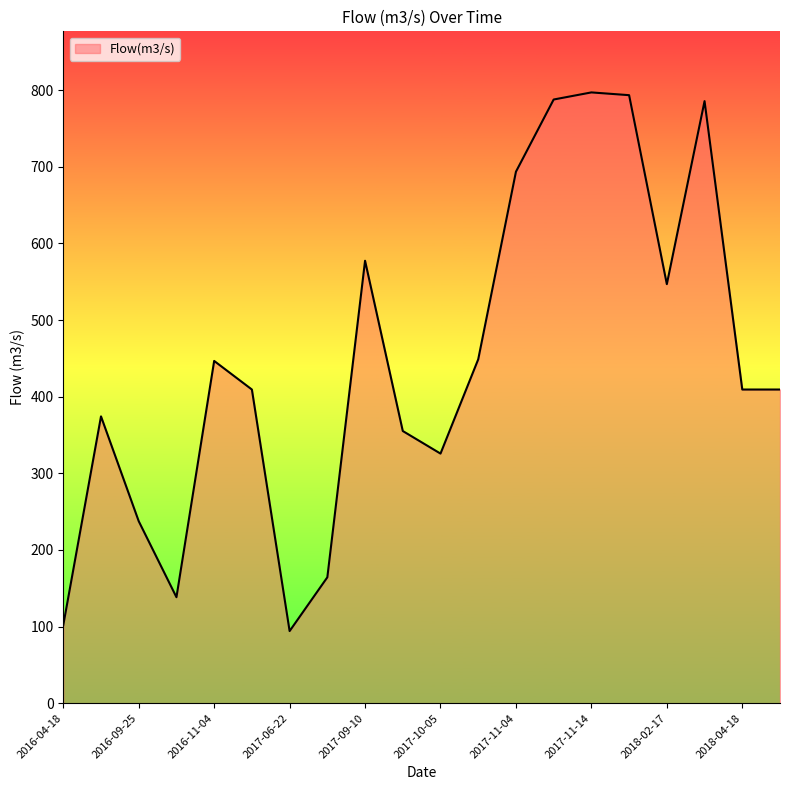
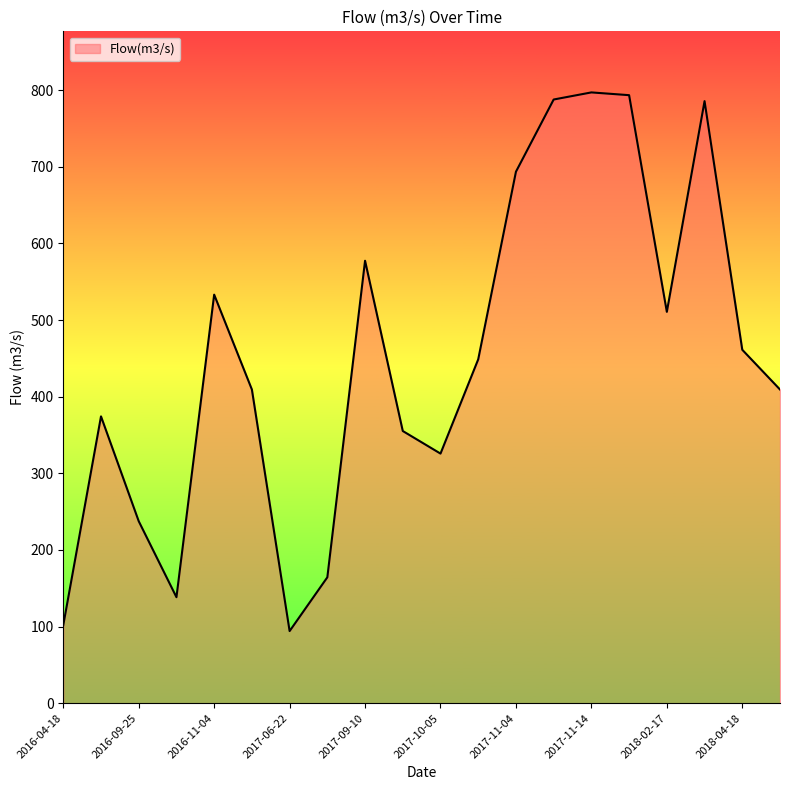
2016-11-04: 450 -> 530
2018-02-17: 550 -> 510
2018-04-18: 410 -> 460
